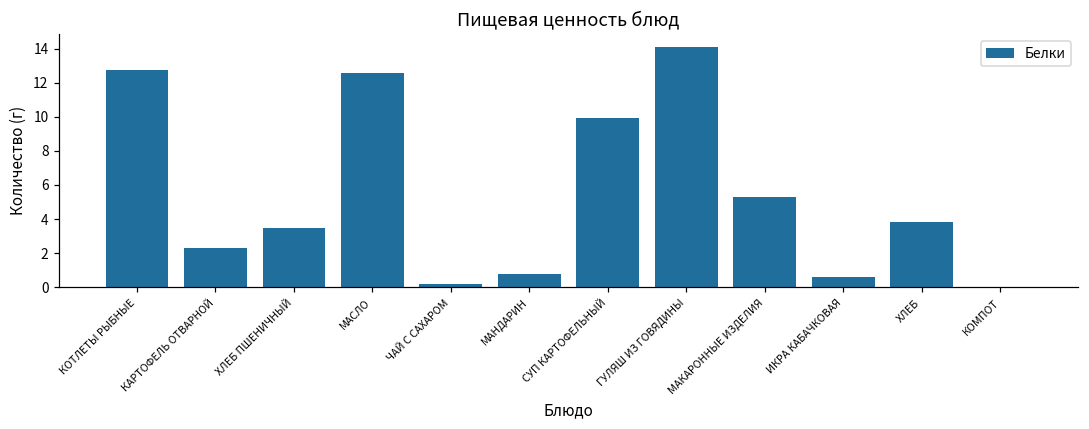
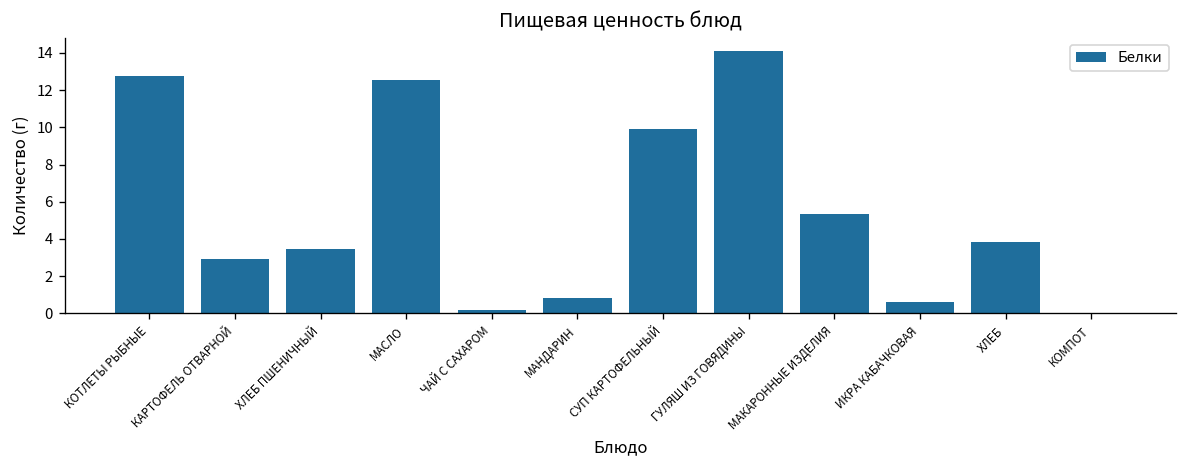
КАРТОФЕЛЬ ОТВАРНОЙ: 2.3 -> 2.9
